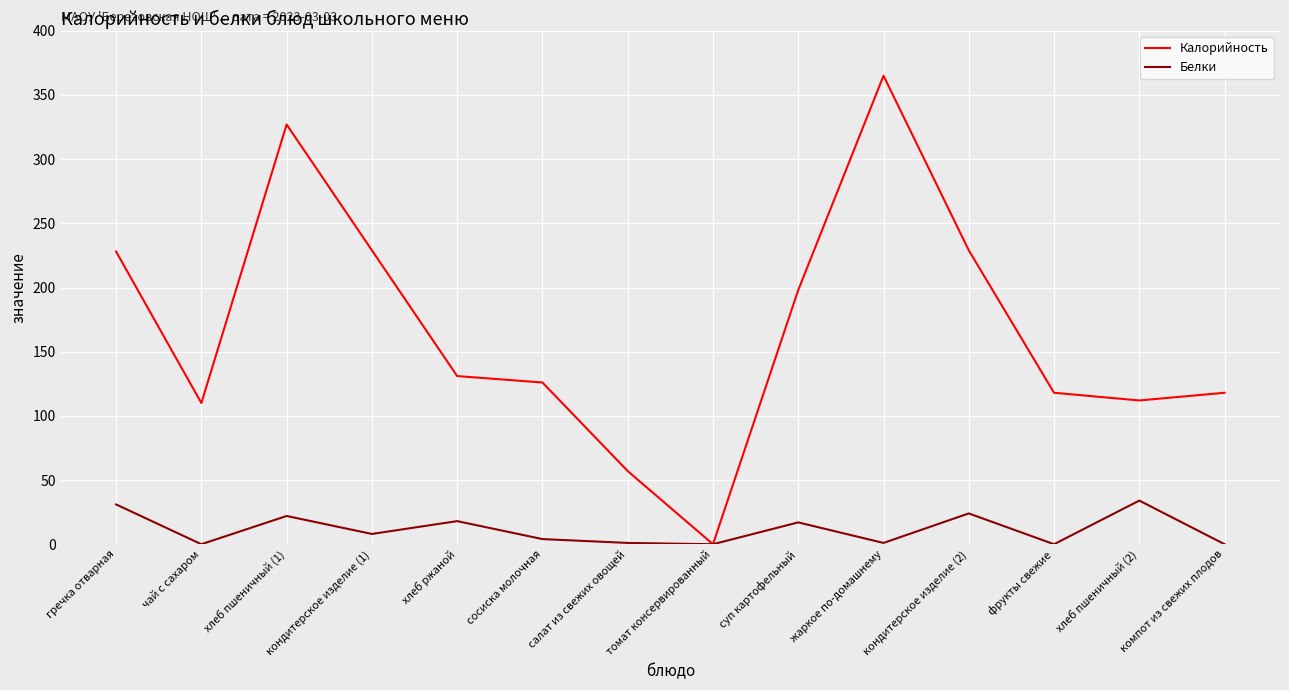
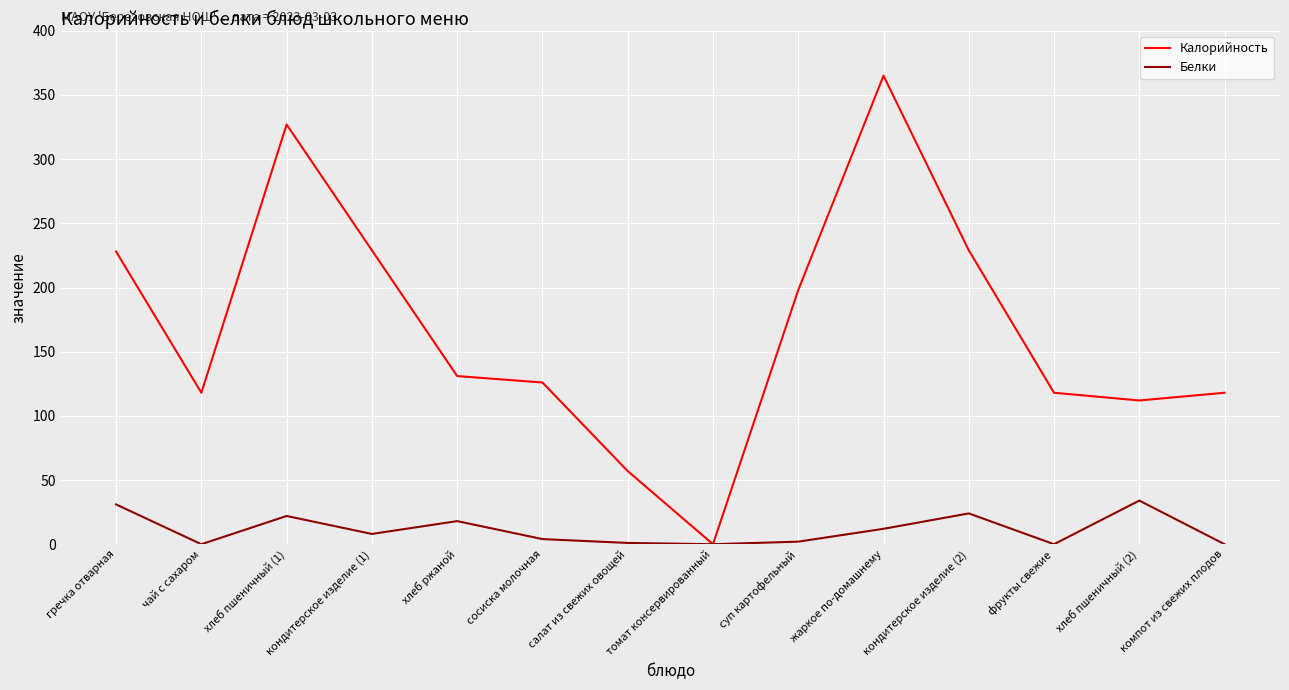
Калорийность, чай с сахаром: 110 -> 118
Белки, суп картофельный: 17 -> 2
Белки, жаркое по-домашнему: 1 -> 12
